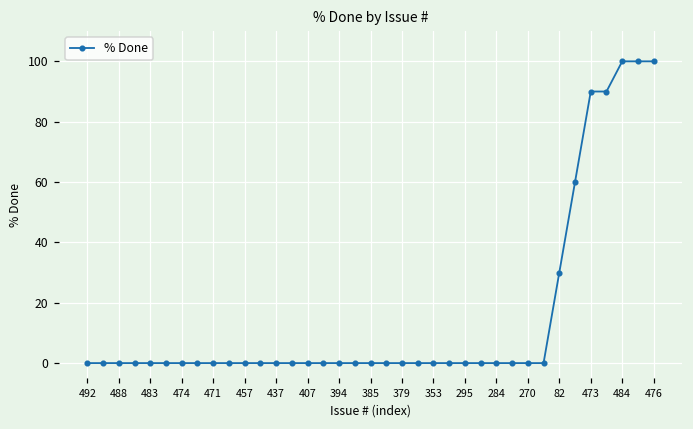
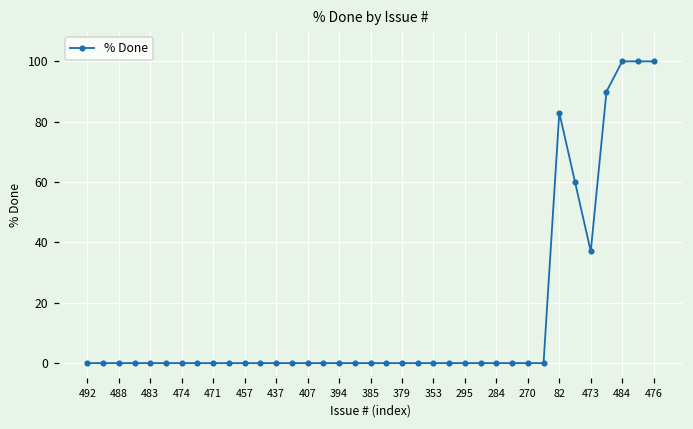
82: 30 -> 83
473: 90 -> 37
